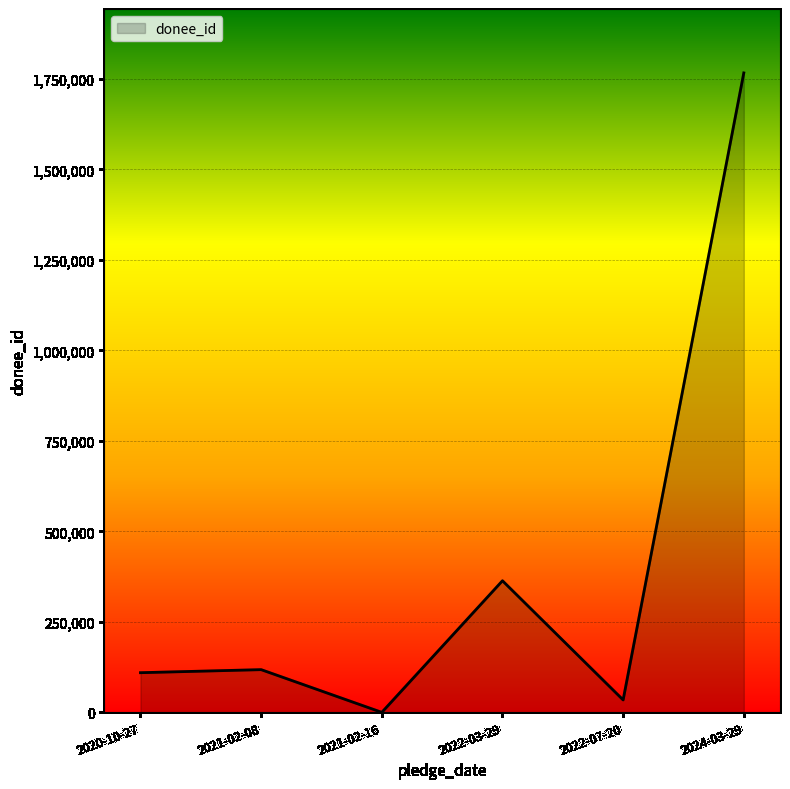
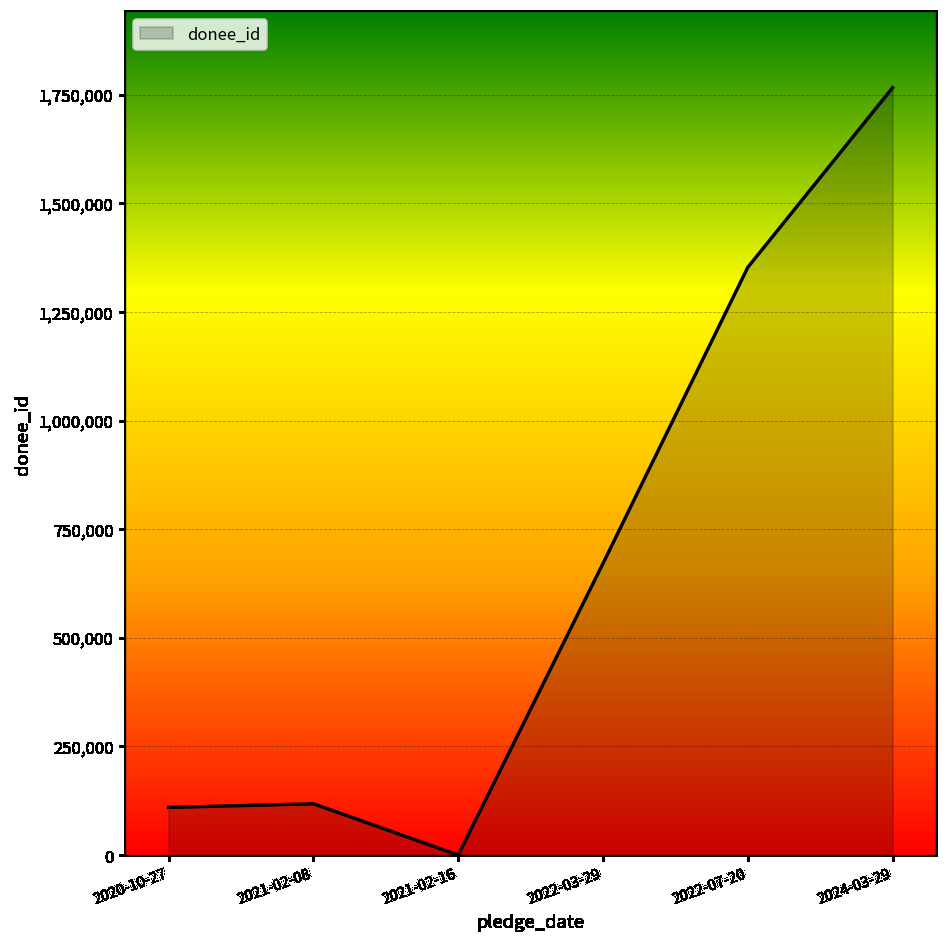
2022-03-29: 360,000 -> 670,000
2022-07-20: 30,000 -> 1,350,000
